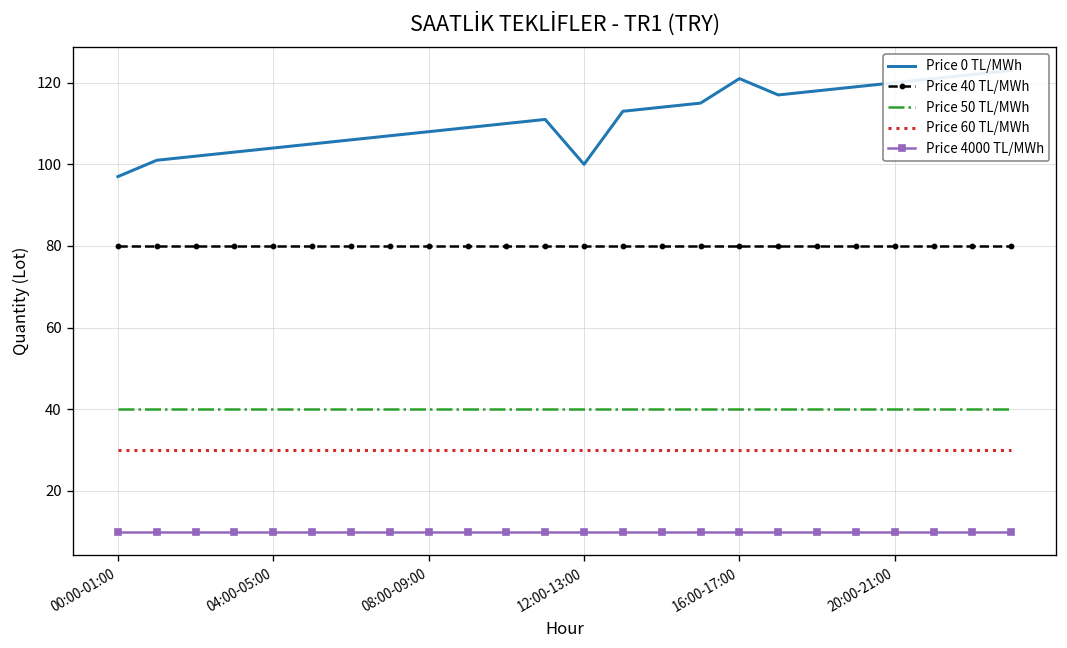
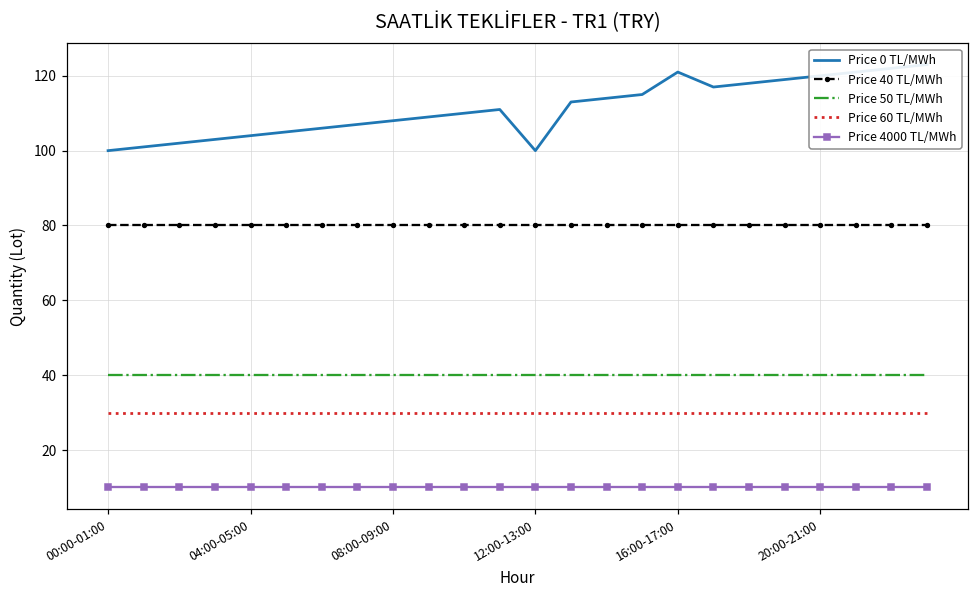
Price 0 TL/MWh, 00:00-01:00: 97 -> 100
